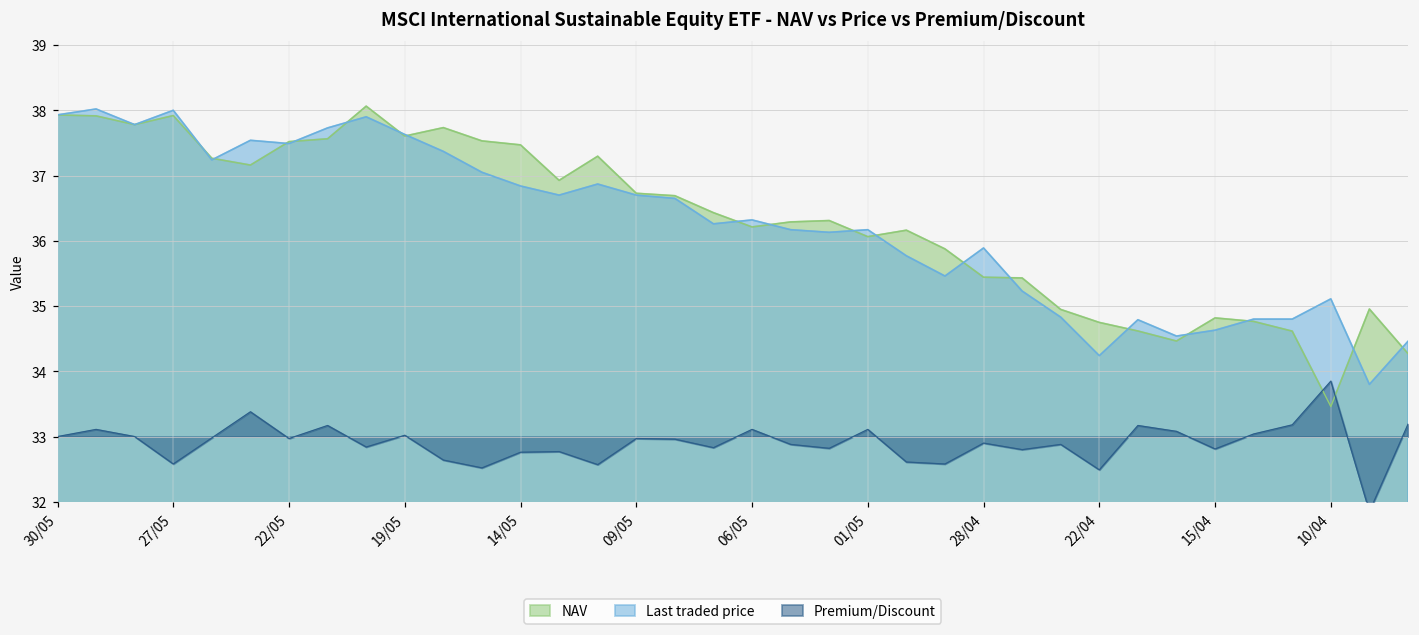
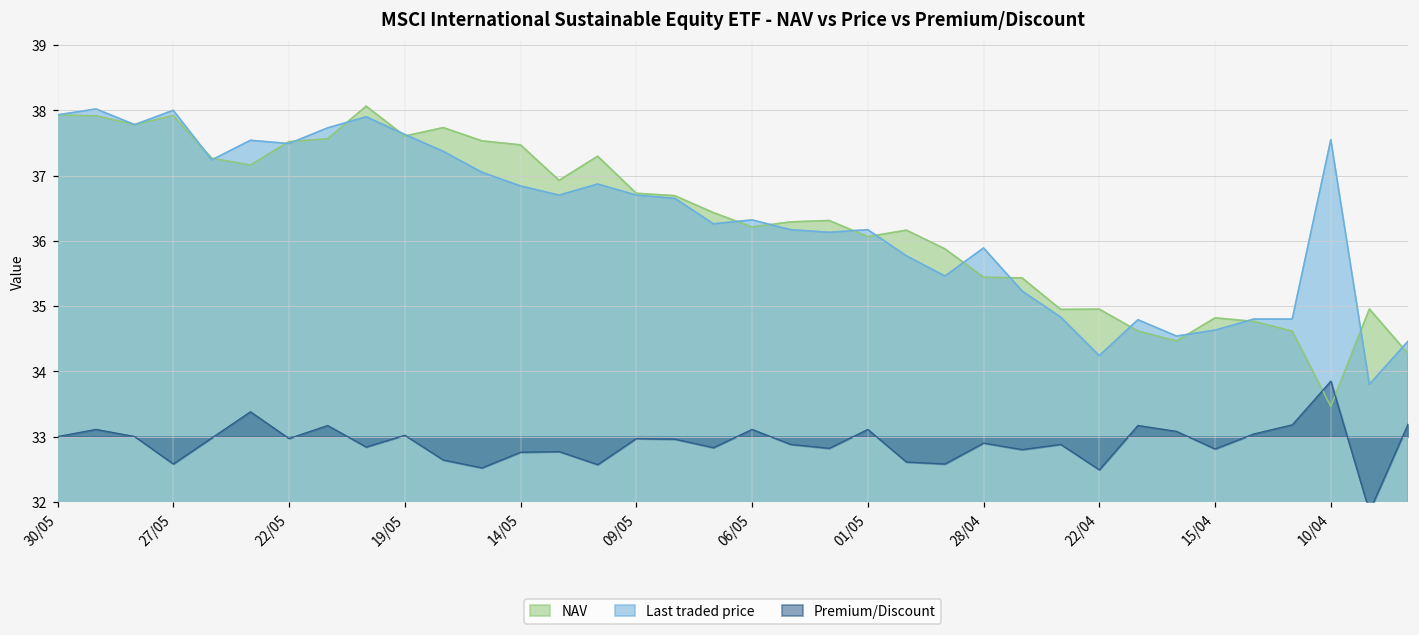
NAV, 22/04: 34.7 -> 35.0
Last traded price, 10/04: 35.1 -> 37.6
